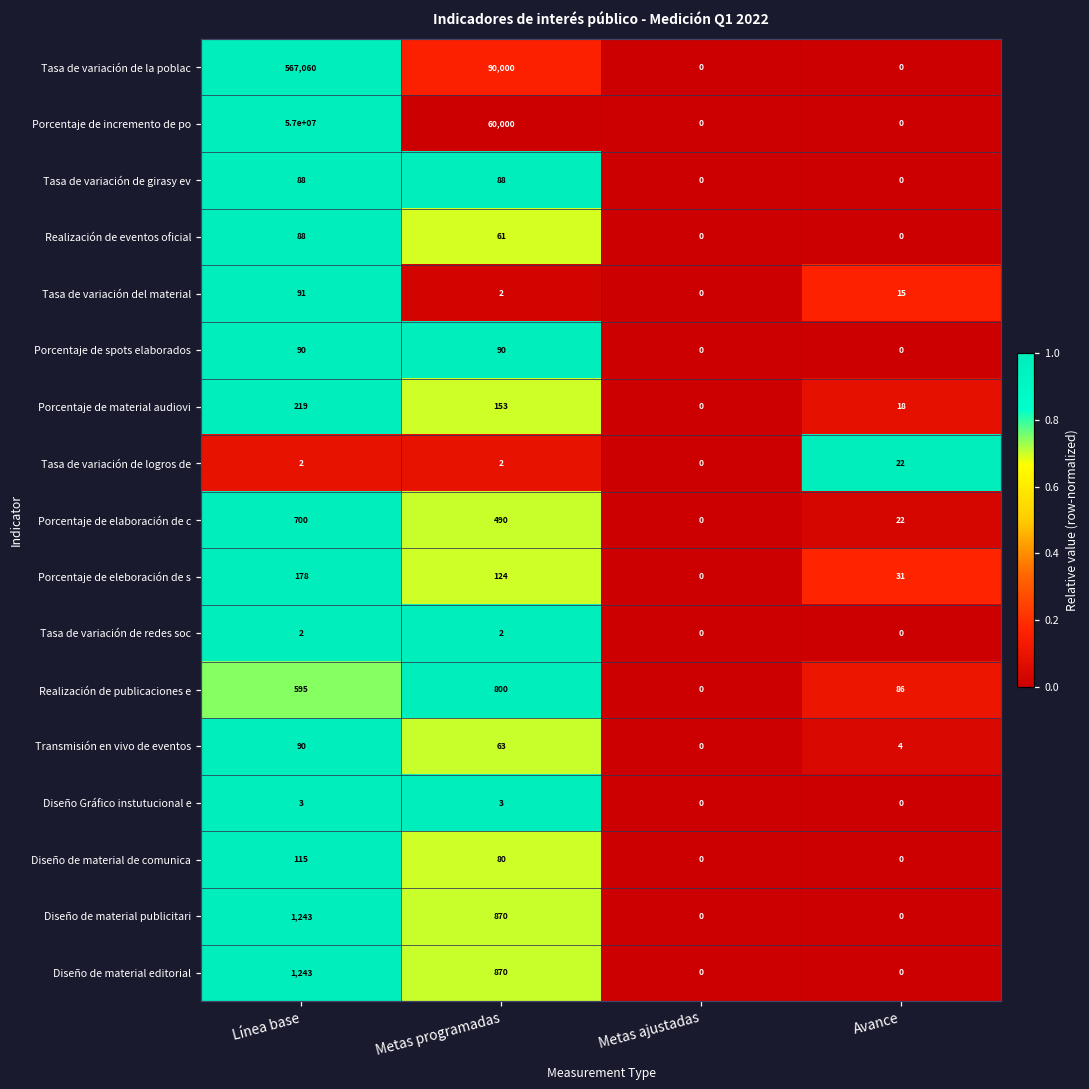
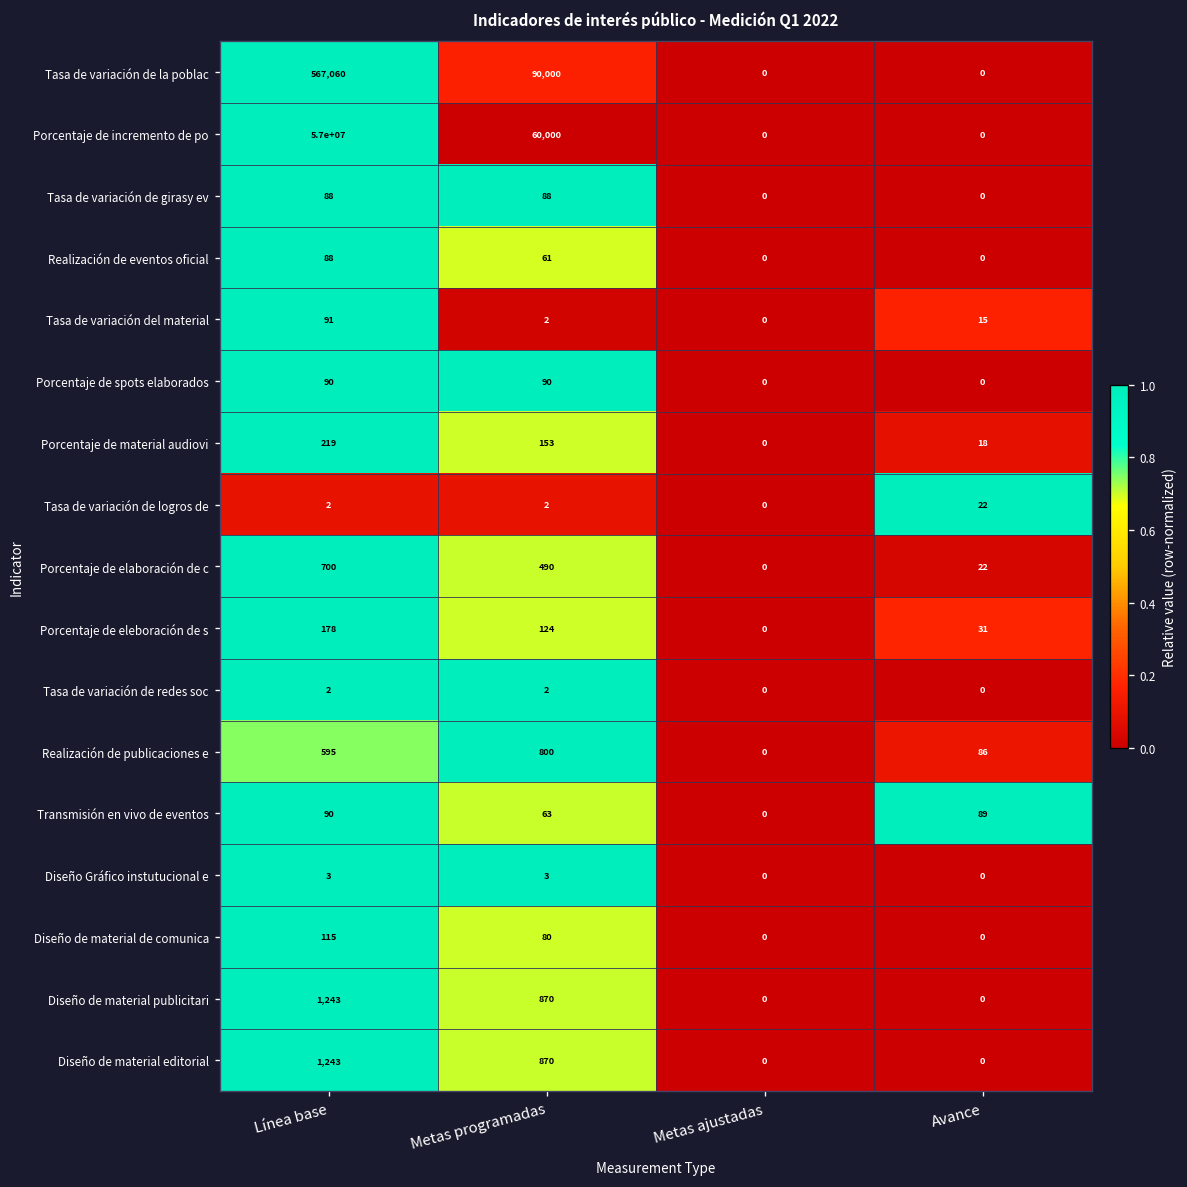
Transmisión en vivo de eventos, Avance: 4 -> 89
